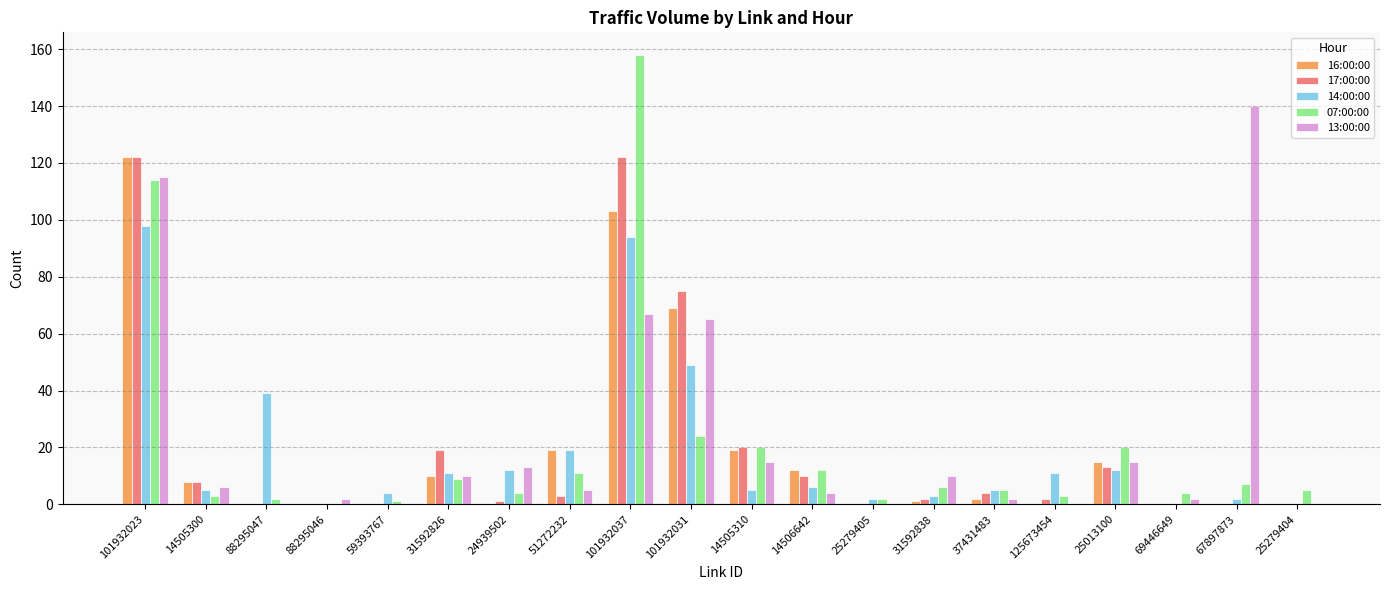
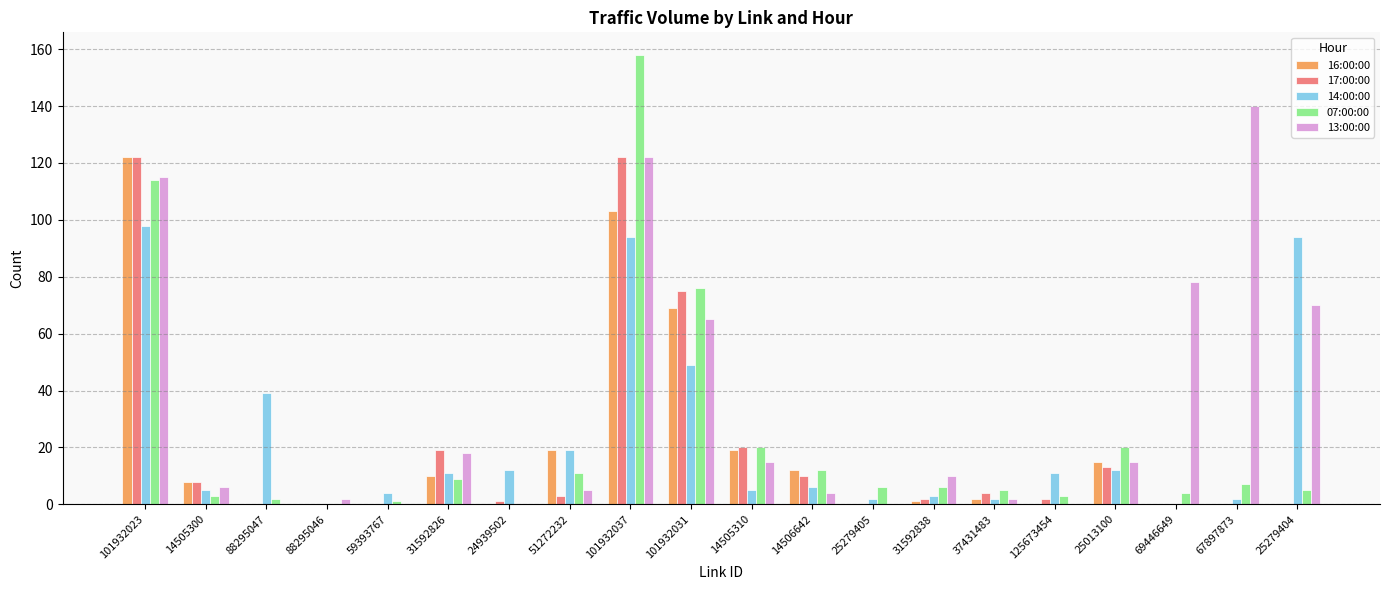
13:00:00, 31592826: 10 -> 18
07:00:00, 24939502: 4 -> 0
13:00:00, 24939502: 13 -> 0
13:00:00, 101932037: 67 -> 122
07:00:00, 101932031: 24 -> 76
07:00:00, 25279405: 2 -> 6
14:00:00, 37431483: 5 -> 2
13:00:00, 69446649: 2 -> 78
14:00:00, 25279404: 0 -> 94
13:00:00, 25279404: 0 -> 70
